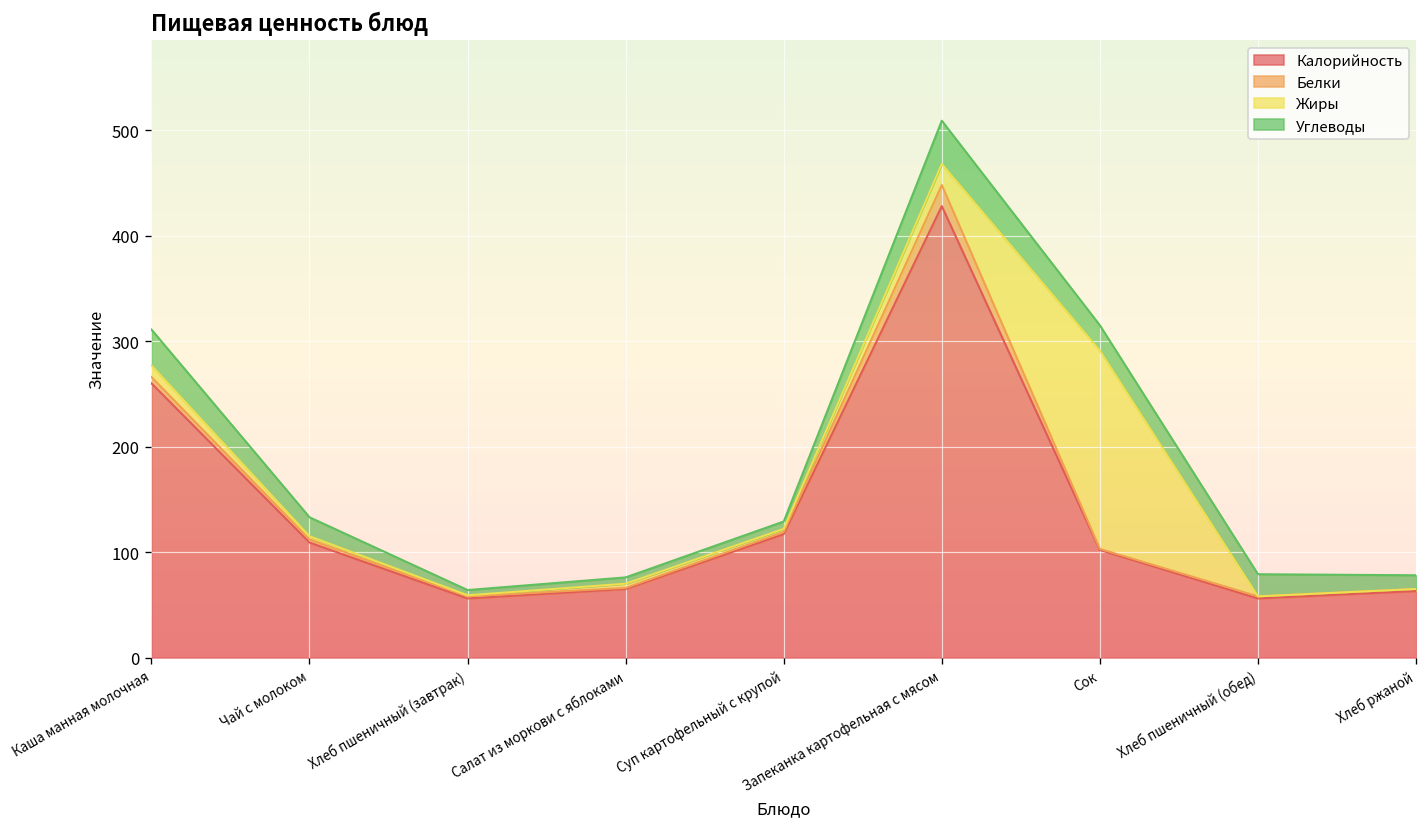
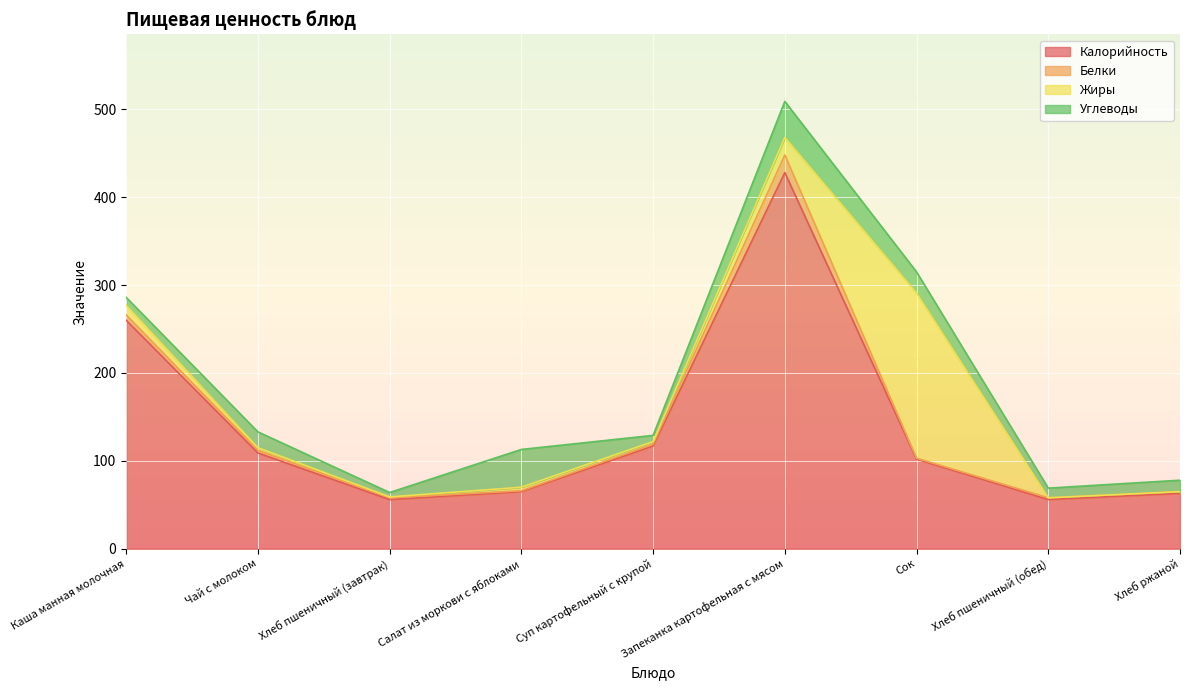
Углеводы, Каша манная молочная: 30 -> 10
Углеводы, Салат из моркови с яблоками: 10 -> 40
Углеводы, Хлеб пшеничный (обед): 20 -> 10
